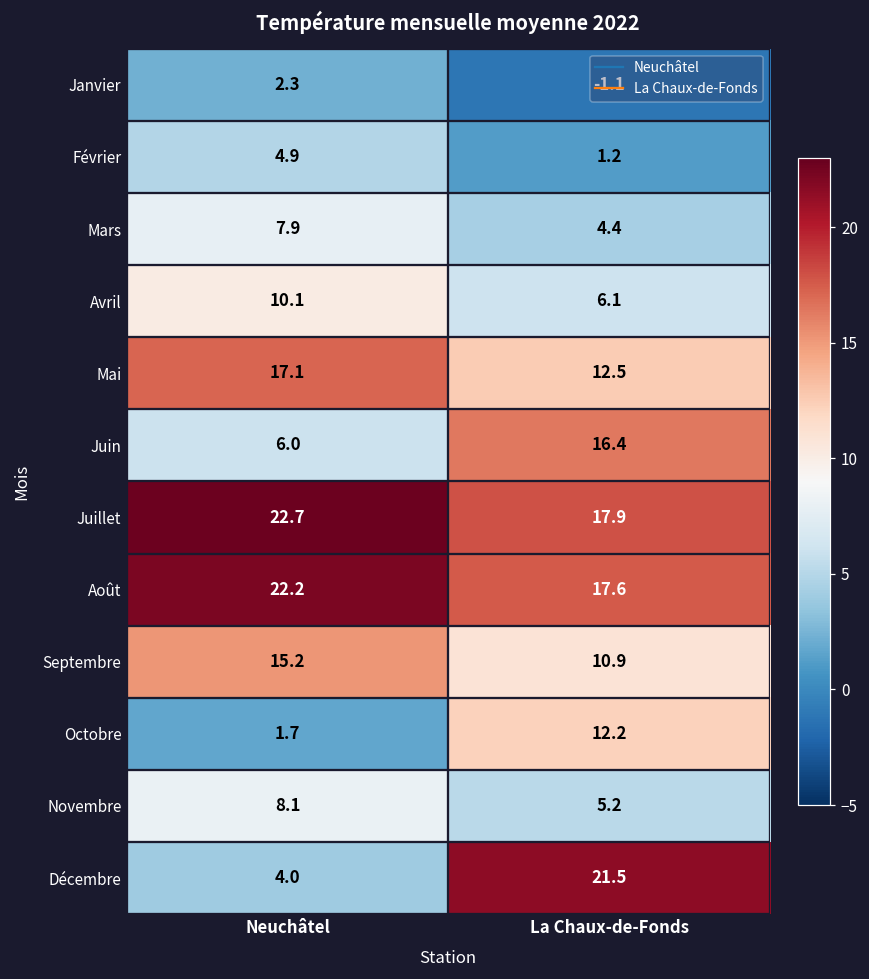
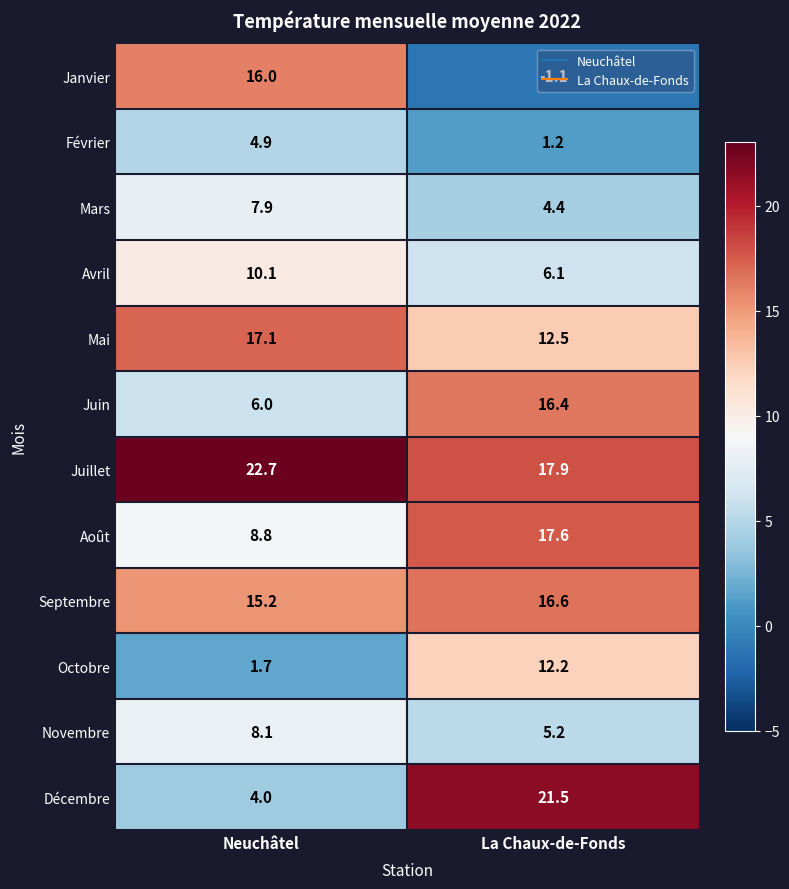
Janvier, Neuchâtel: 2.3 -> 16.0
Août, Neuchâtel: 22.2 -> 8.8
Septembre, La Chaux-de-Fonds: 10.9 -> 16.6
